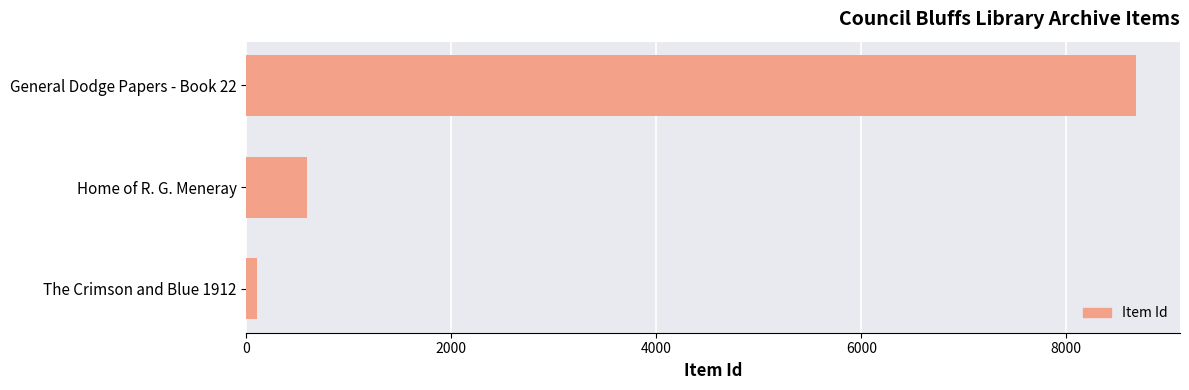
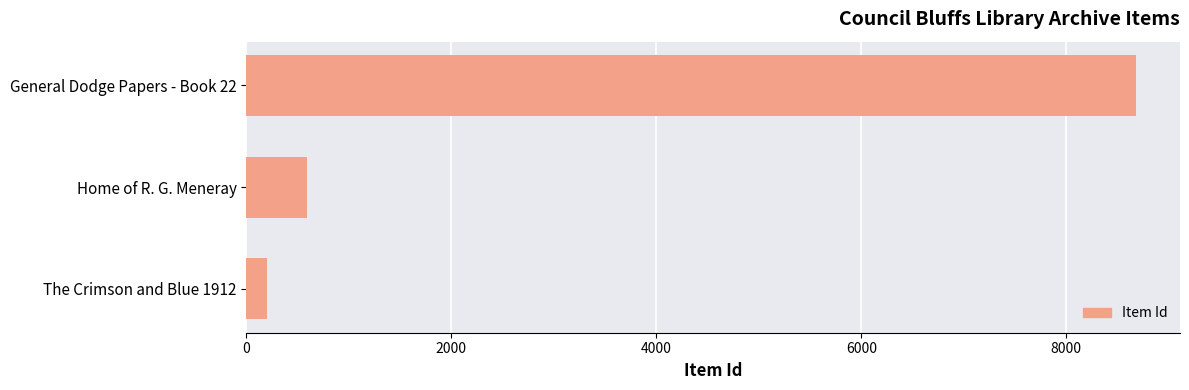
The Crimson and Blue 1912: 100 -> 200
